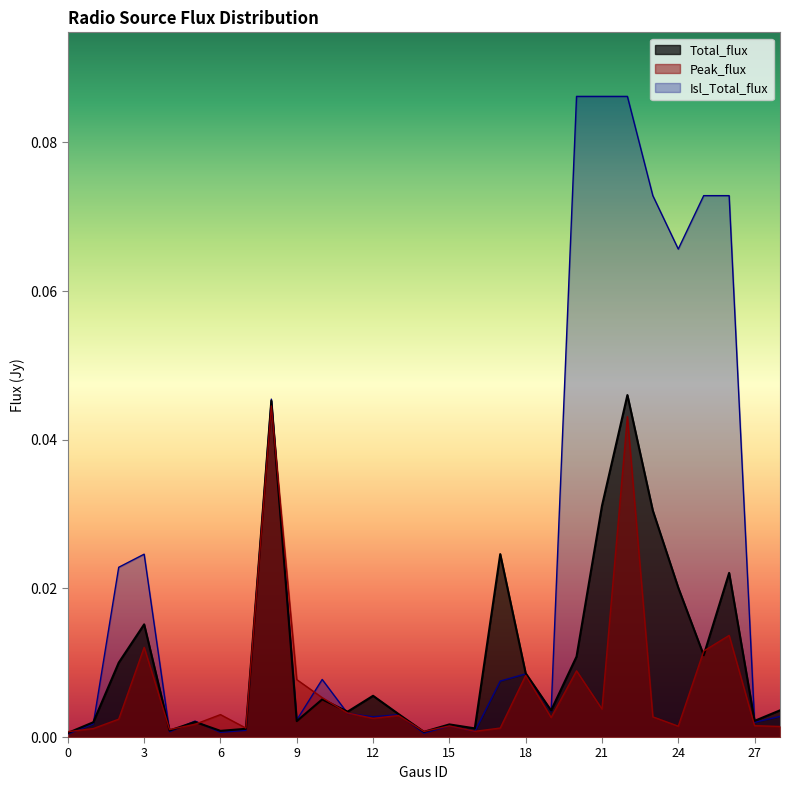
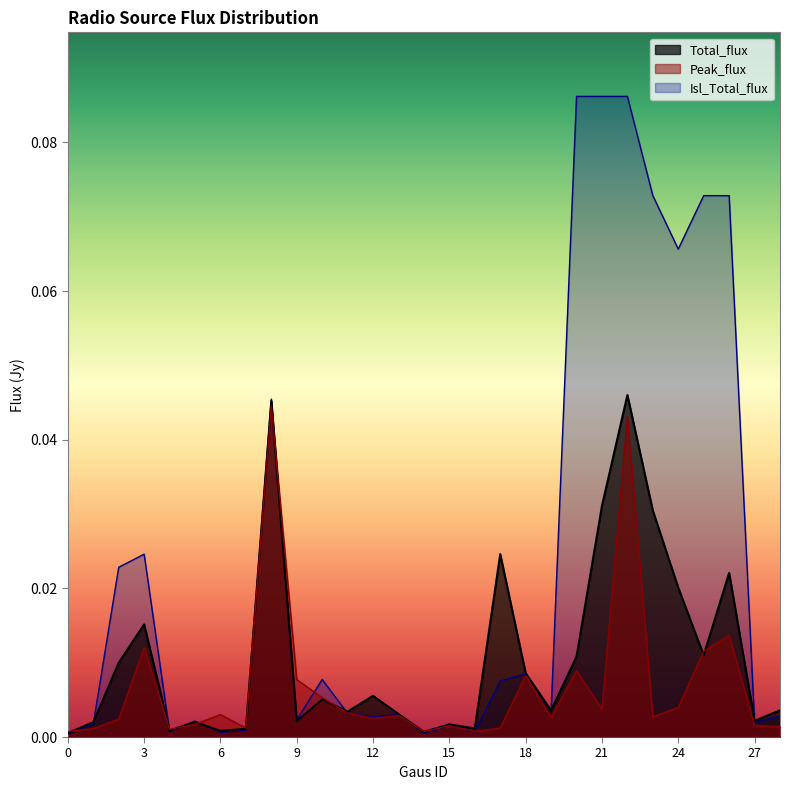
Peak_flux, 24: 0.001 -> 0.004
